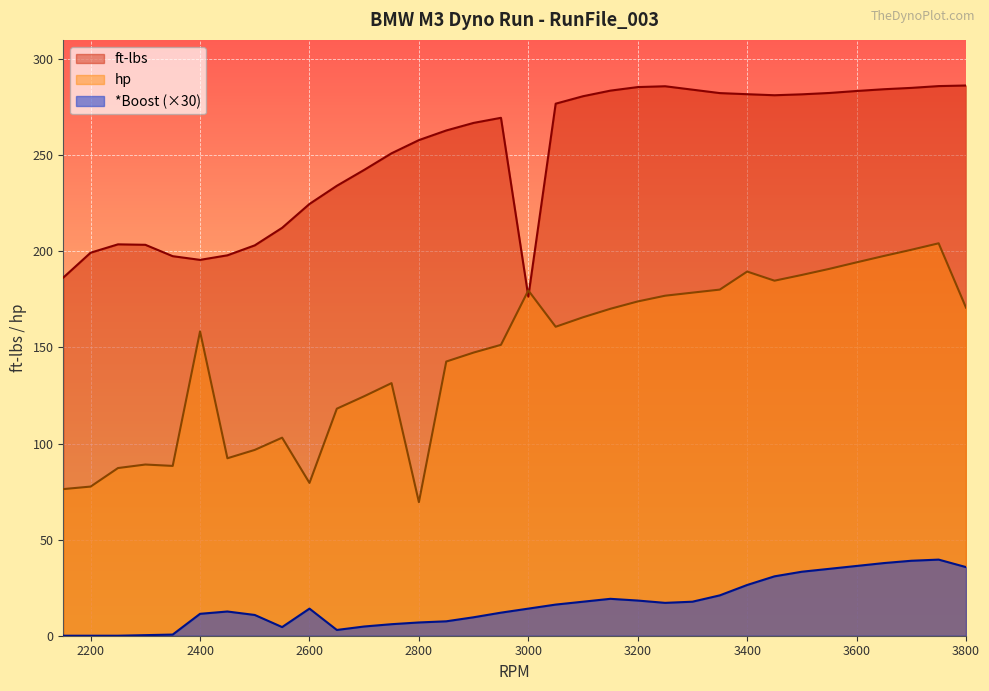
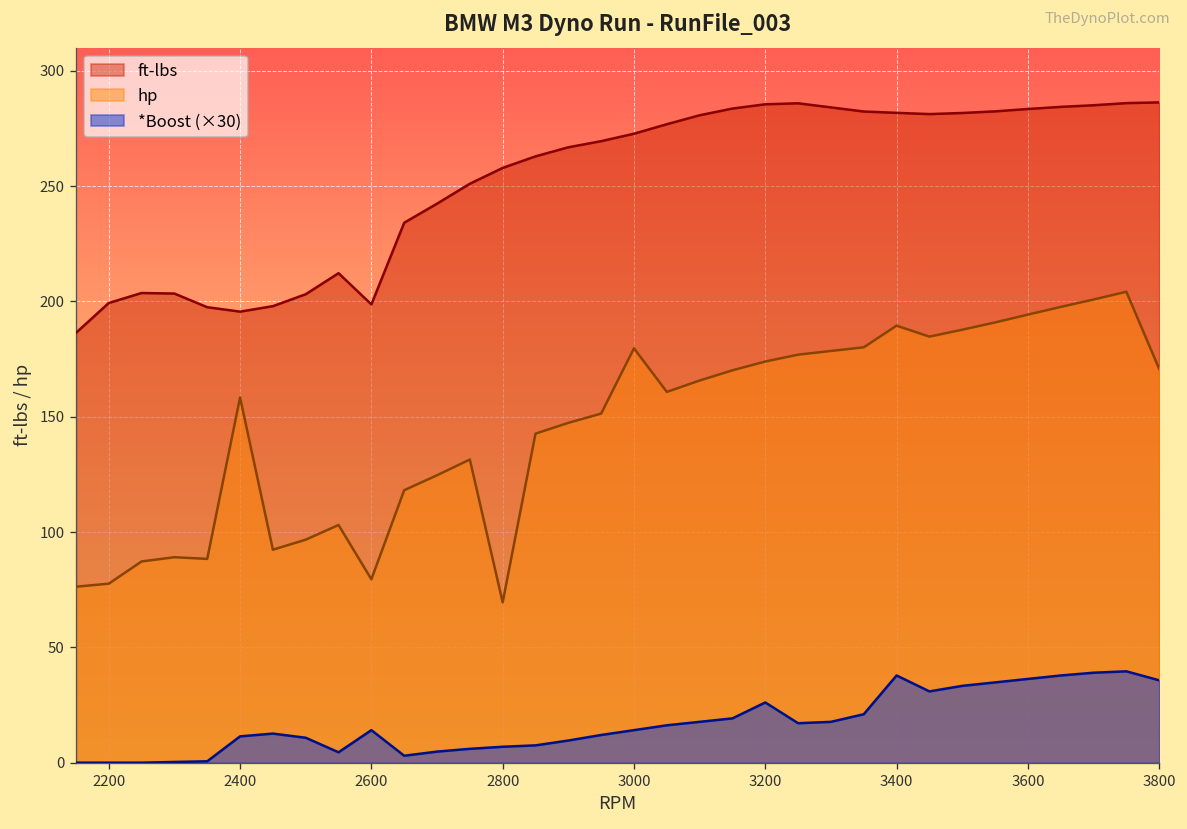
ft-lbs, 2600: 225 -> 199
ft-lbs, 3000: 176 -> 273
*Boost (×30), 3200: 18 -> 26
*Boost (×30), 3400: 26 -> 38
